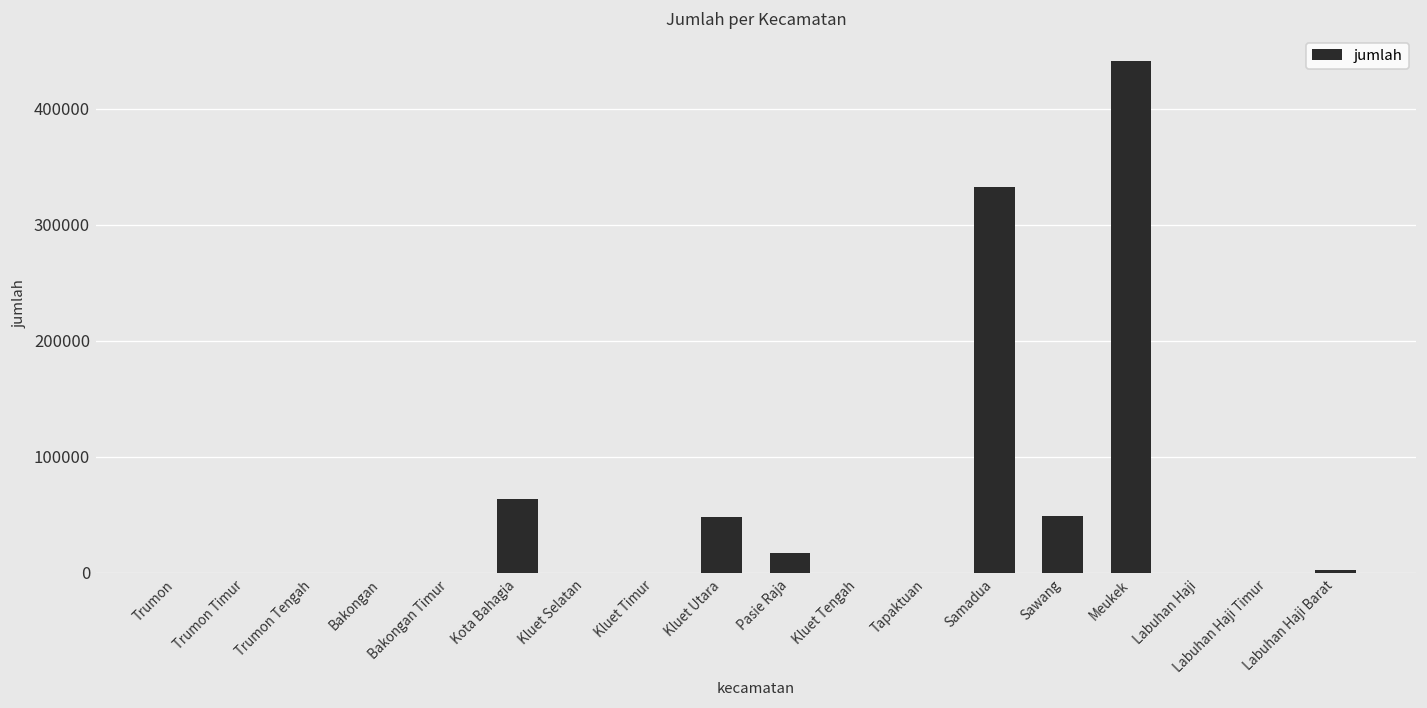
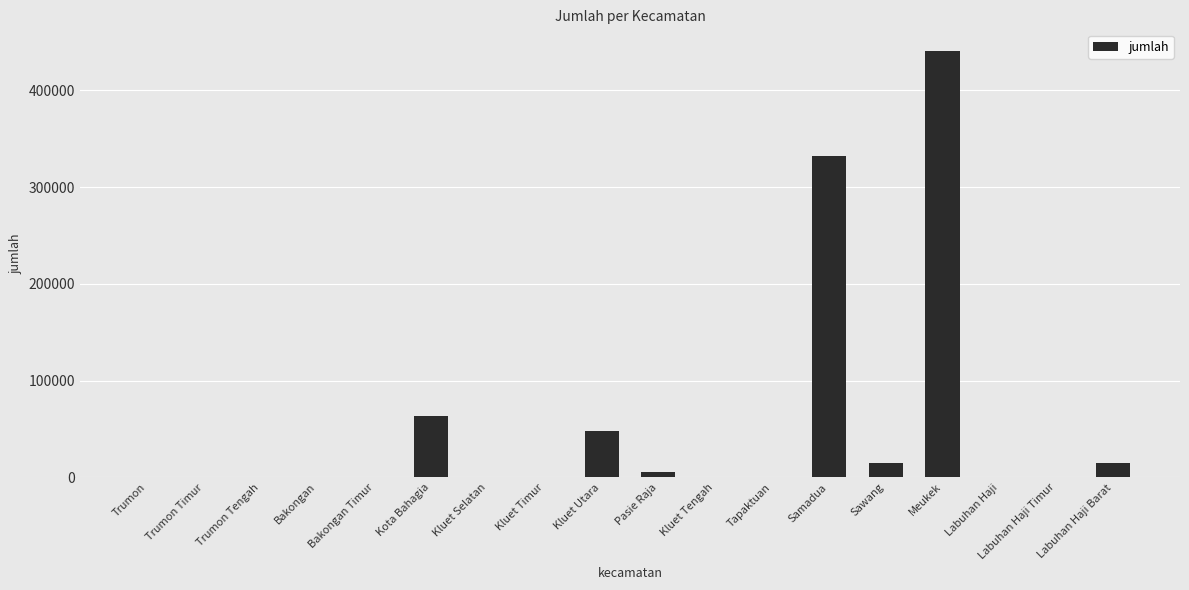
Pasie Raja: 20000 -> 10000
Sawang: 50000 -> 20000
Labuhan Haji Barat: 0 -> 10000
